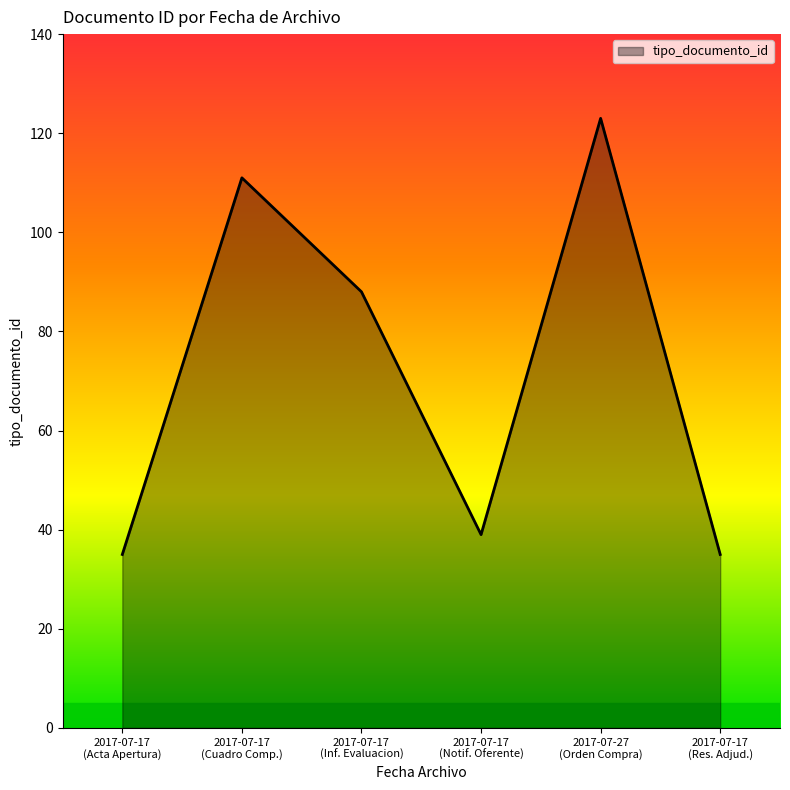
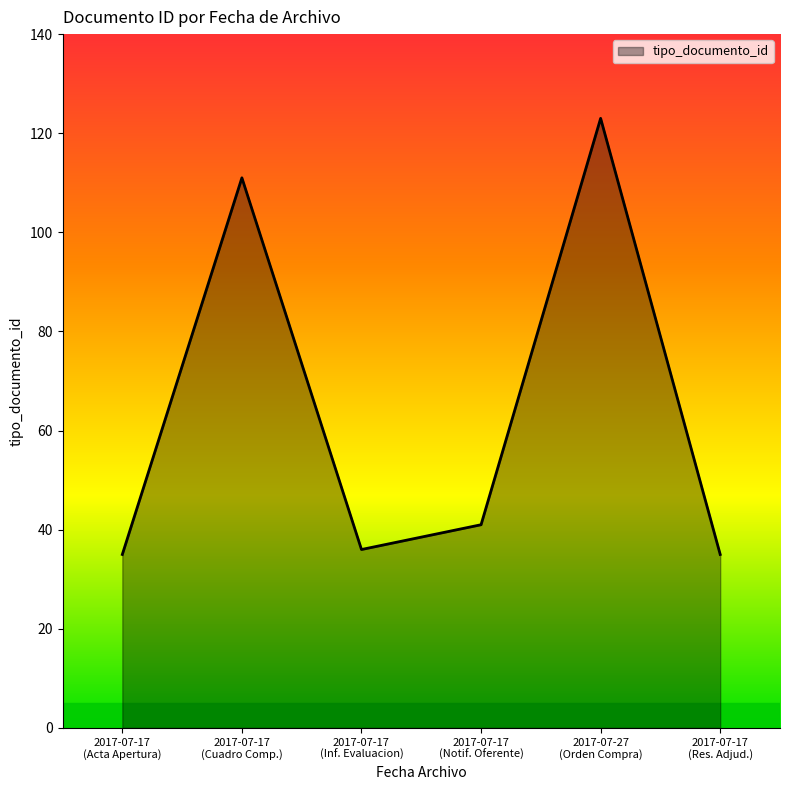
2017-07-17 (Inf. Evaluacion): 88 -> 36
2017-07-17 (Notif. Oferente): 39 -> 41
